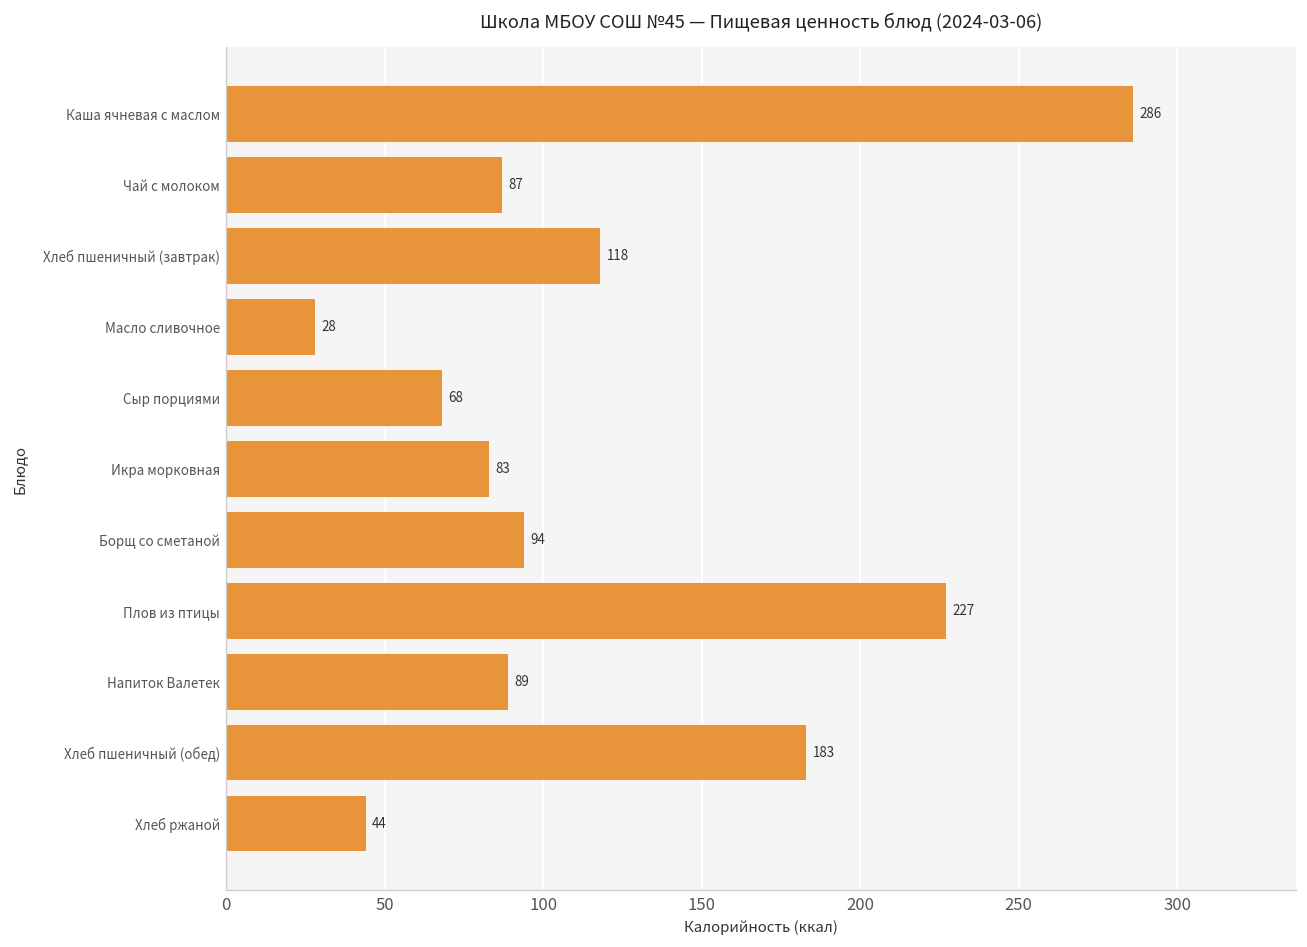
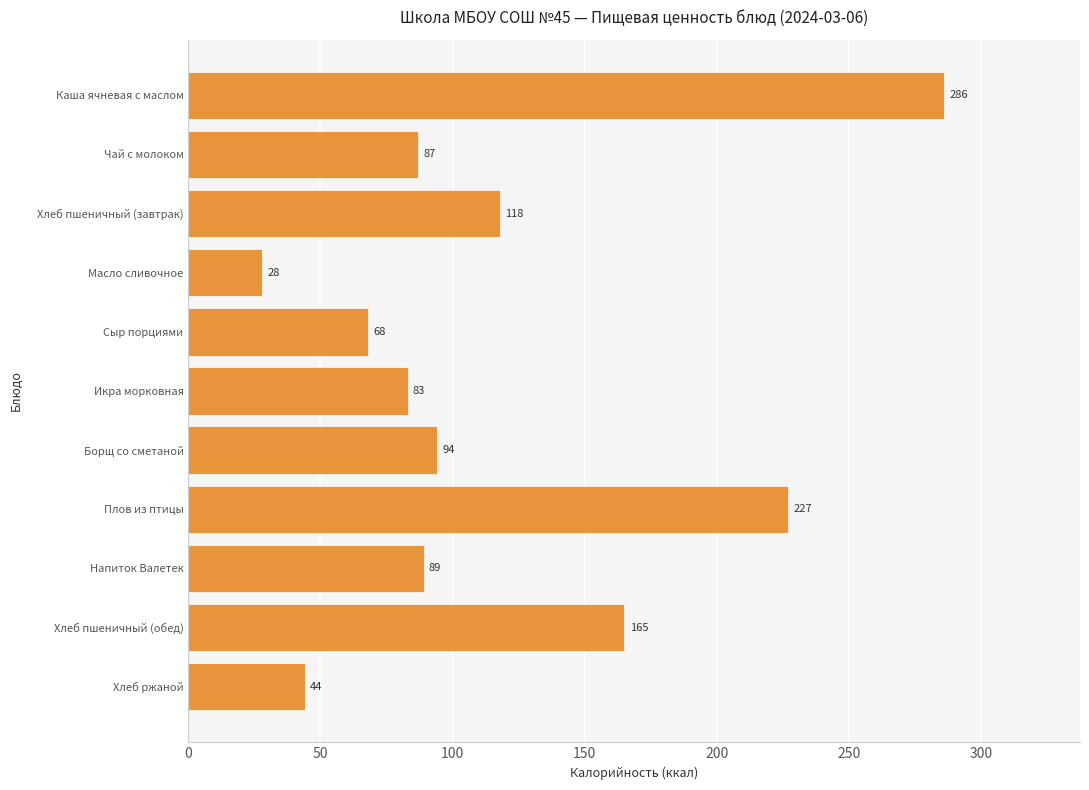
Хлеб пшеничный (обед): 183 -> 165
